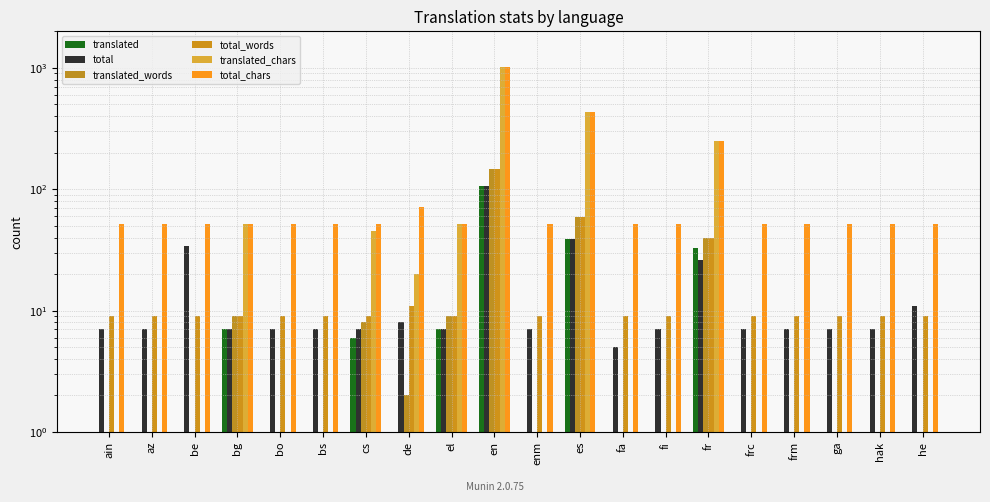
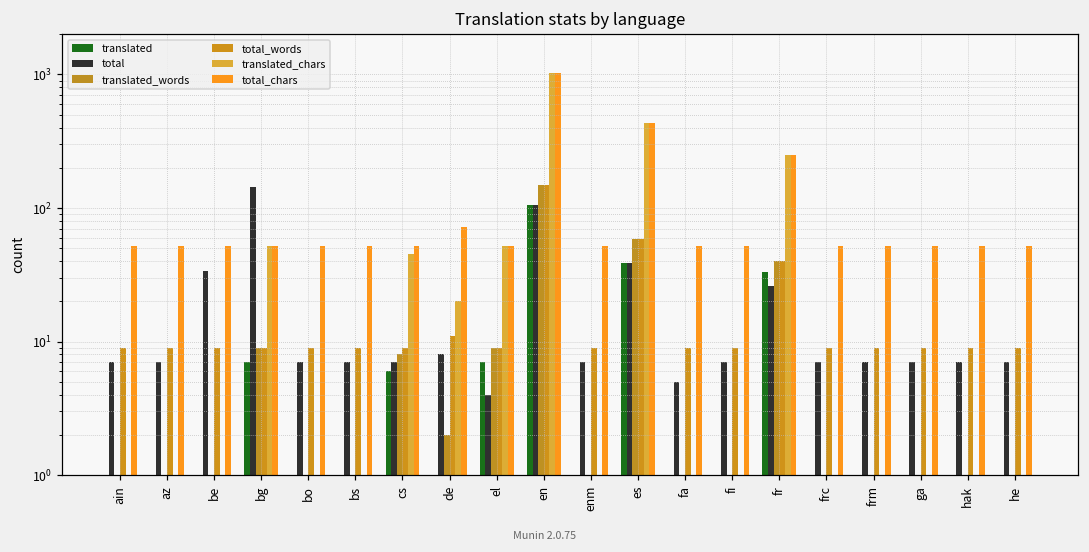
total, bg: 7 -> 140
total, el: 7 -> 4
total, he: 11 -> 7
